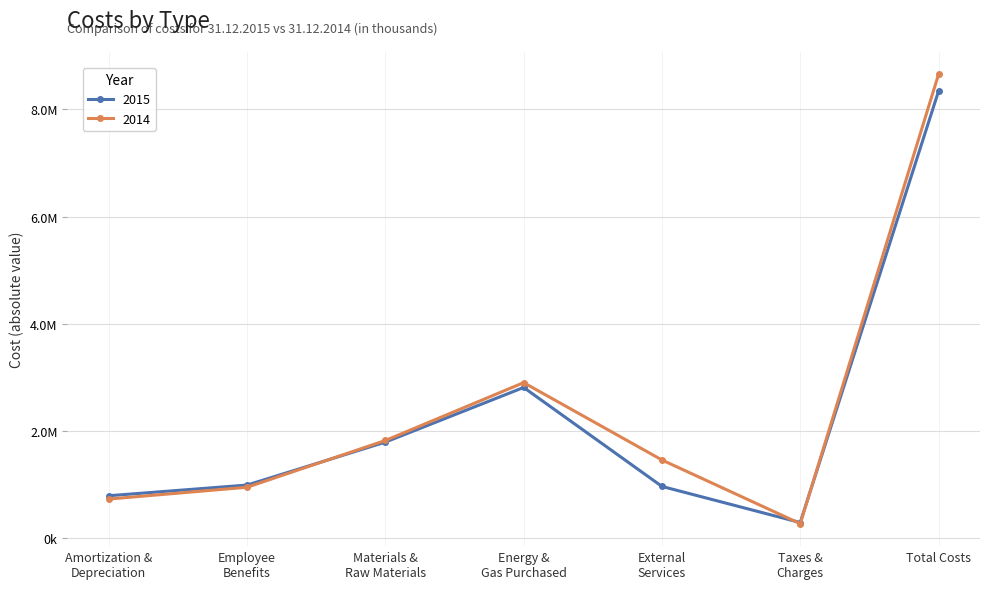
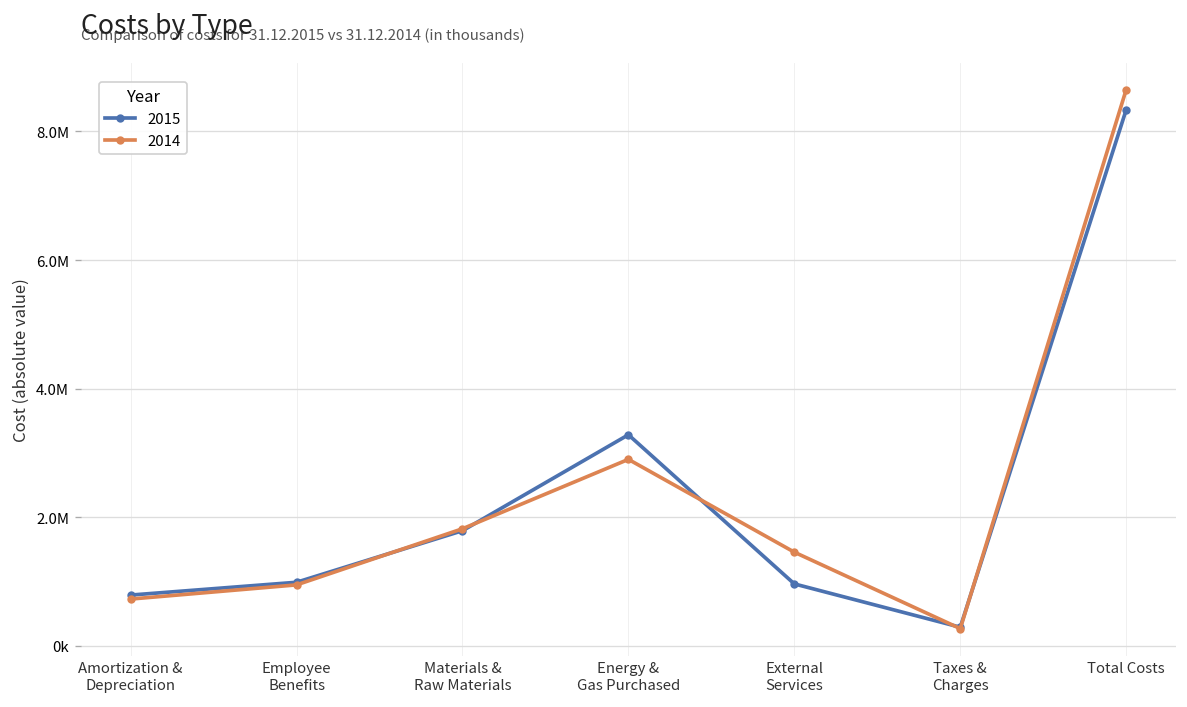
2015, Energy & Gas Purchased: 2800000 -> 3300000
